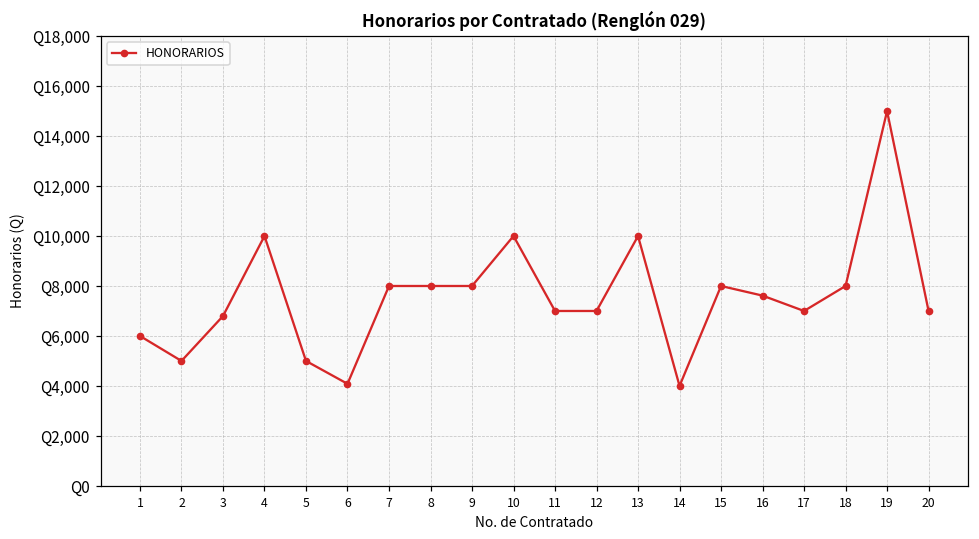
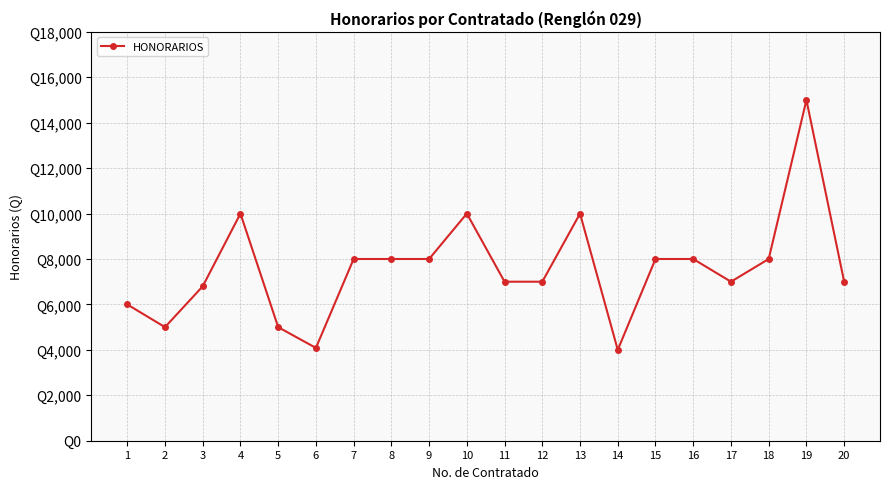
16: Q7,600 -> Q8,000
